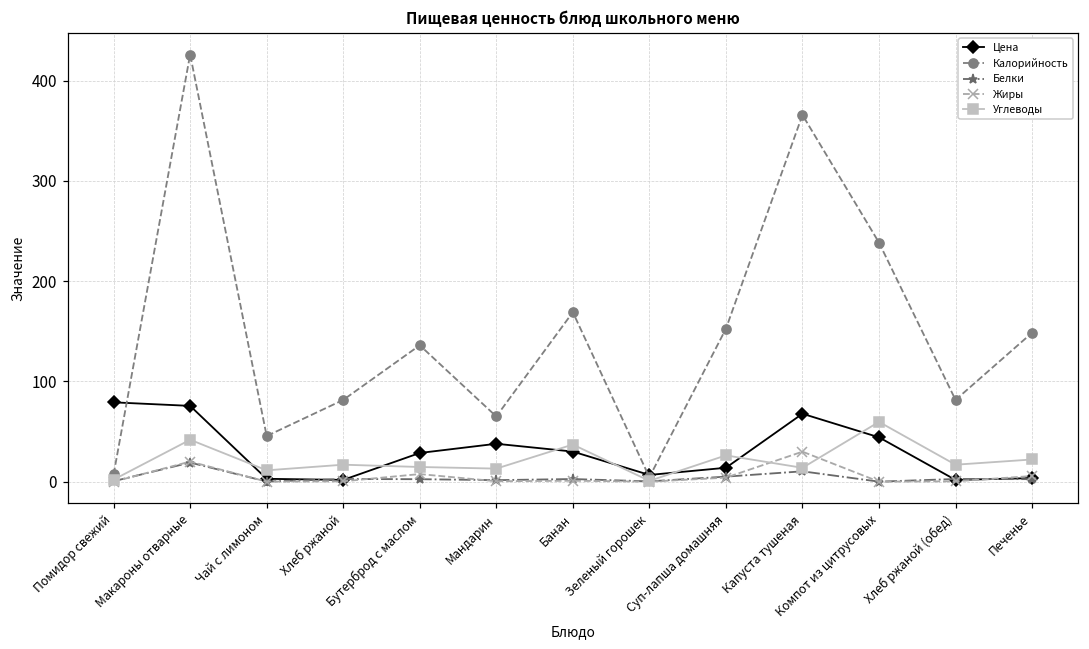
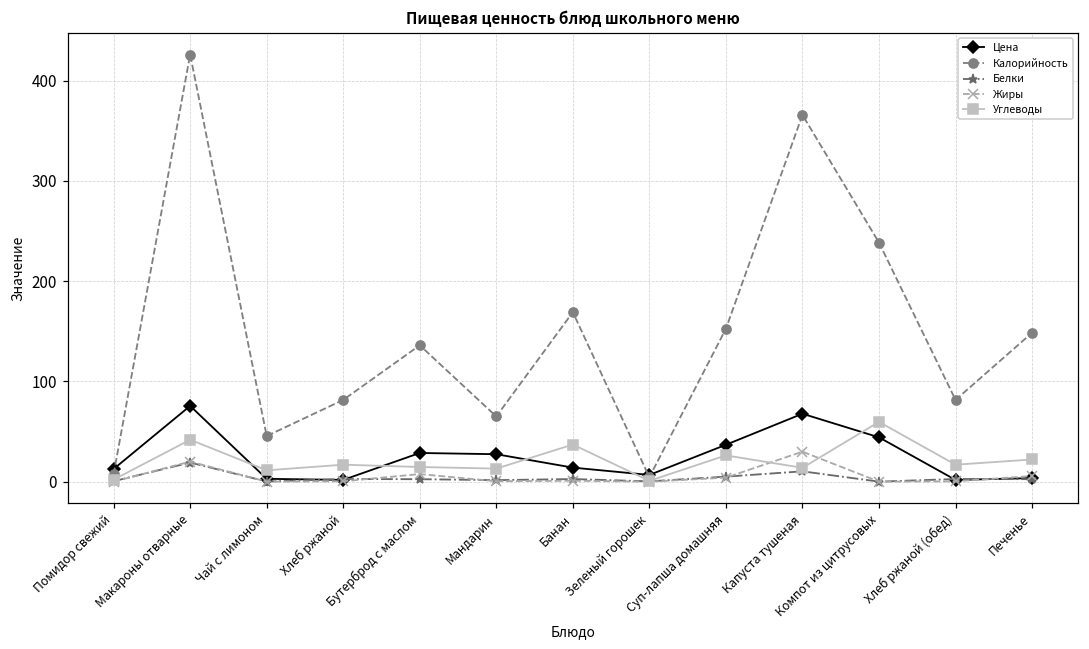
Цена, Помидор свежий: 80 -> 10
Цена, Мандарин: 40 -> 30
Цена, Банан: 30 -> 10
Цена, Суп-лапша домашняя: 10 -> 40
